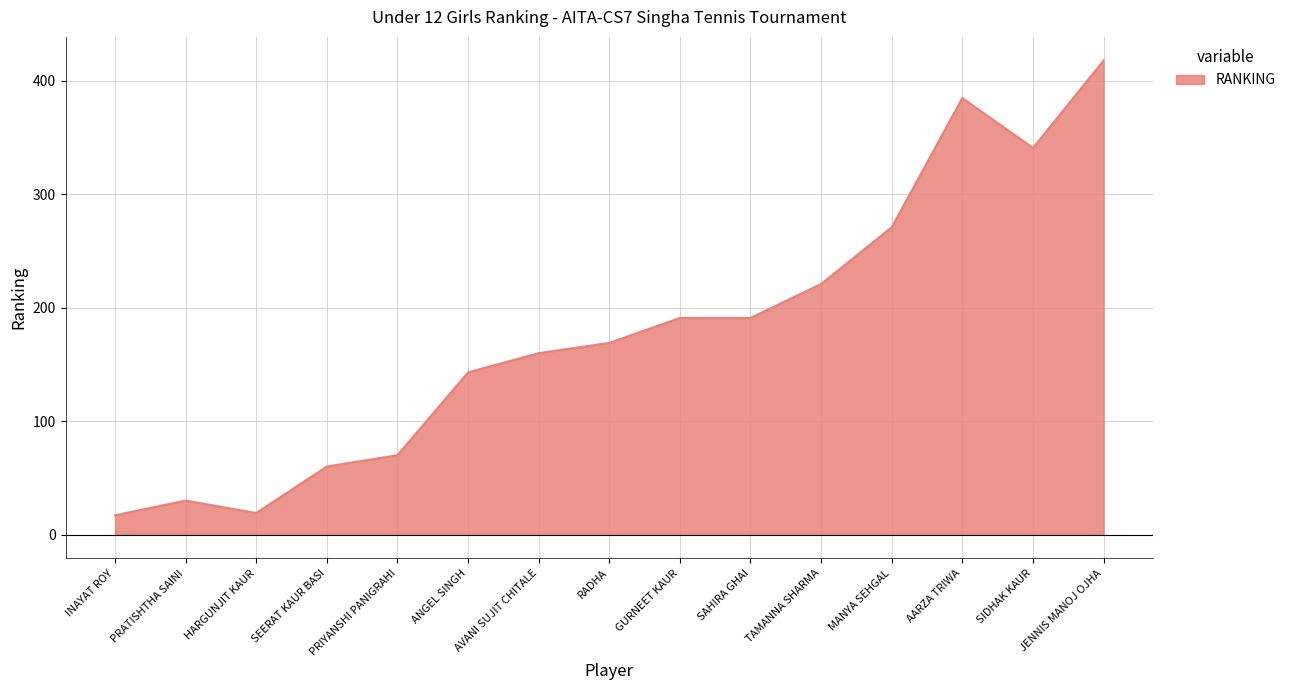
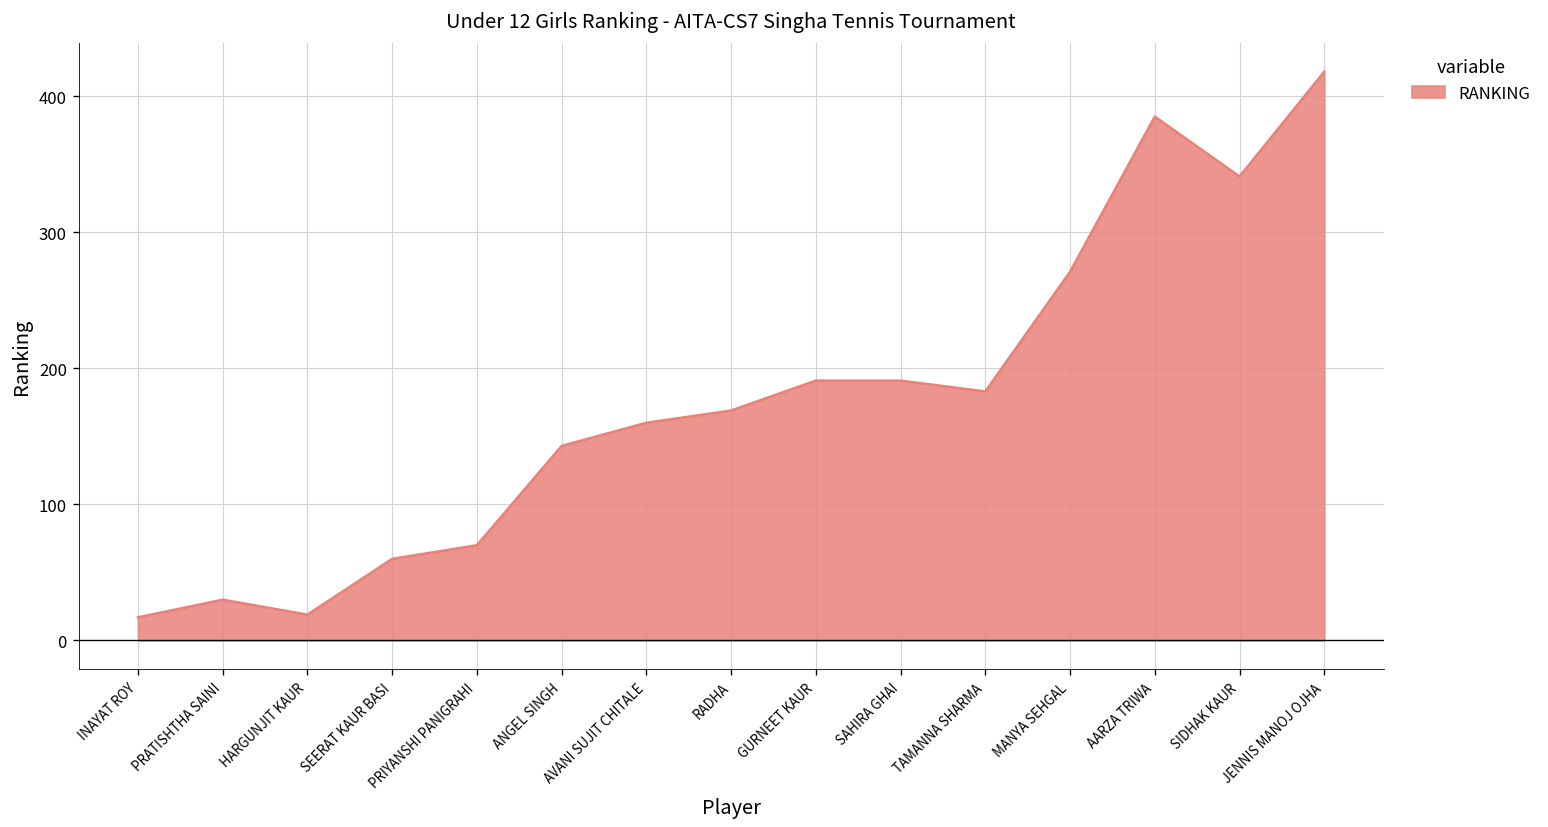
TAMANNA SHARMA: 221 -> 183
